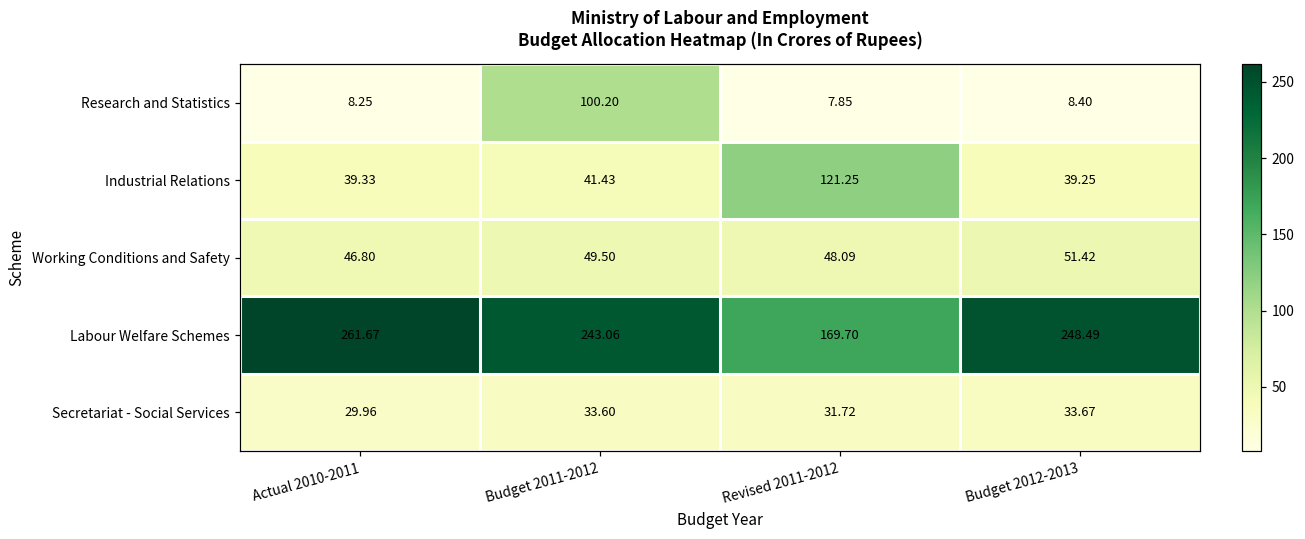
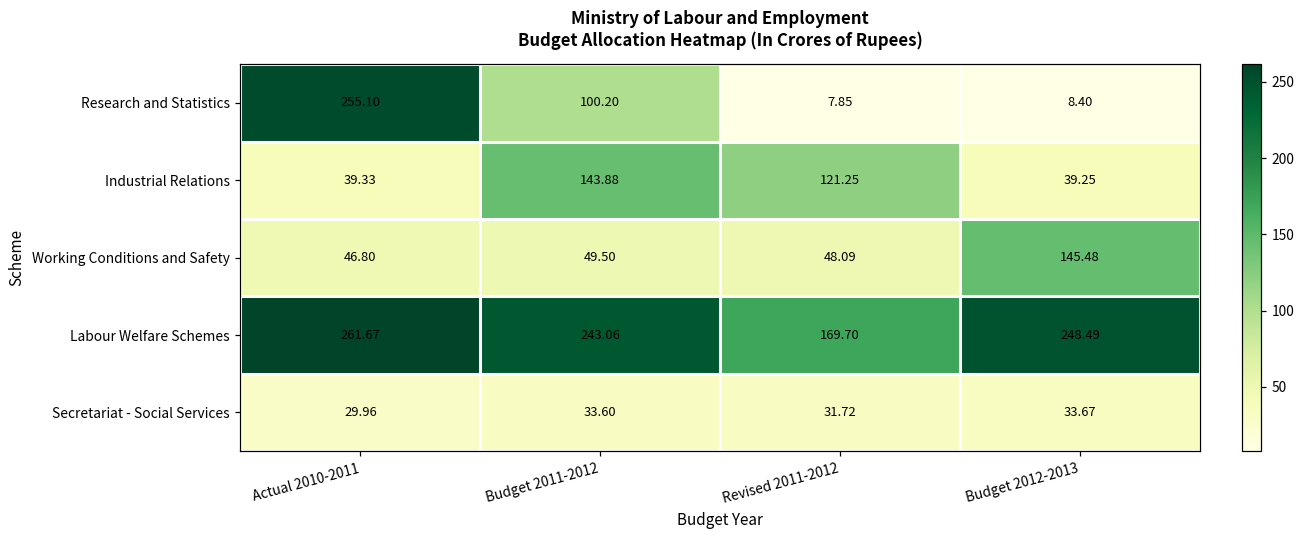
Research and Statistics, Actual 2010-2011: 8.25 -> 255.10
Industrial Relations, Budget 2011-2012: 41.43 -> 143.88
Working Conditions and Safety, Budget 2012-2013: 51.42 -> 145.48
